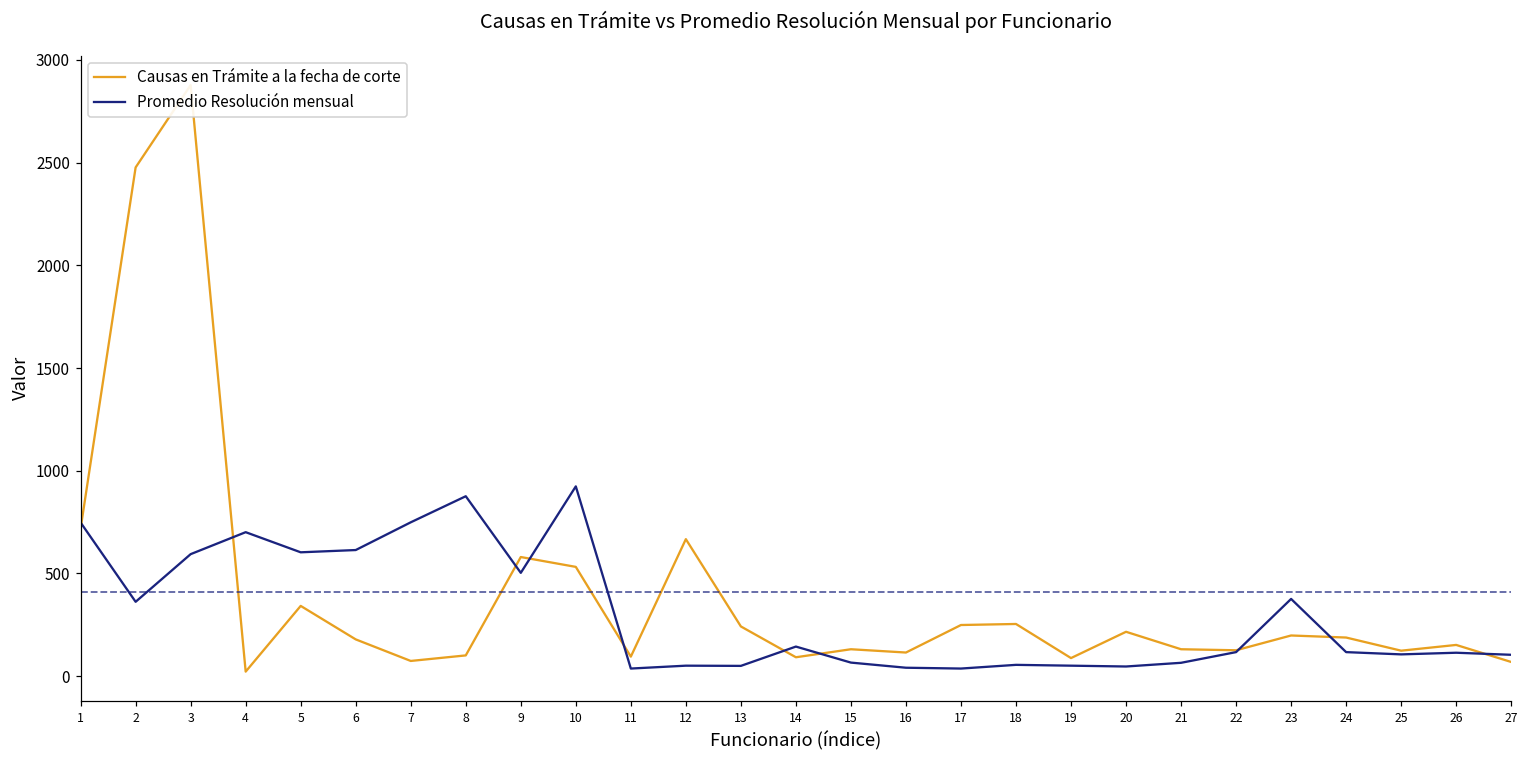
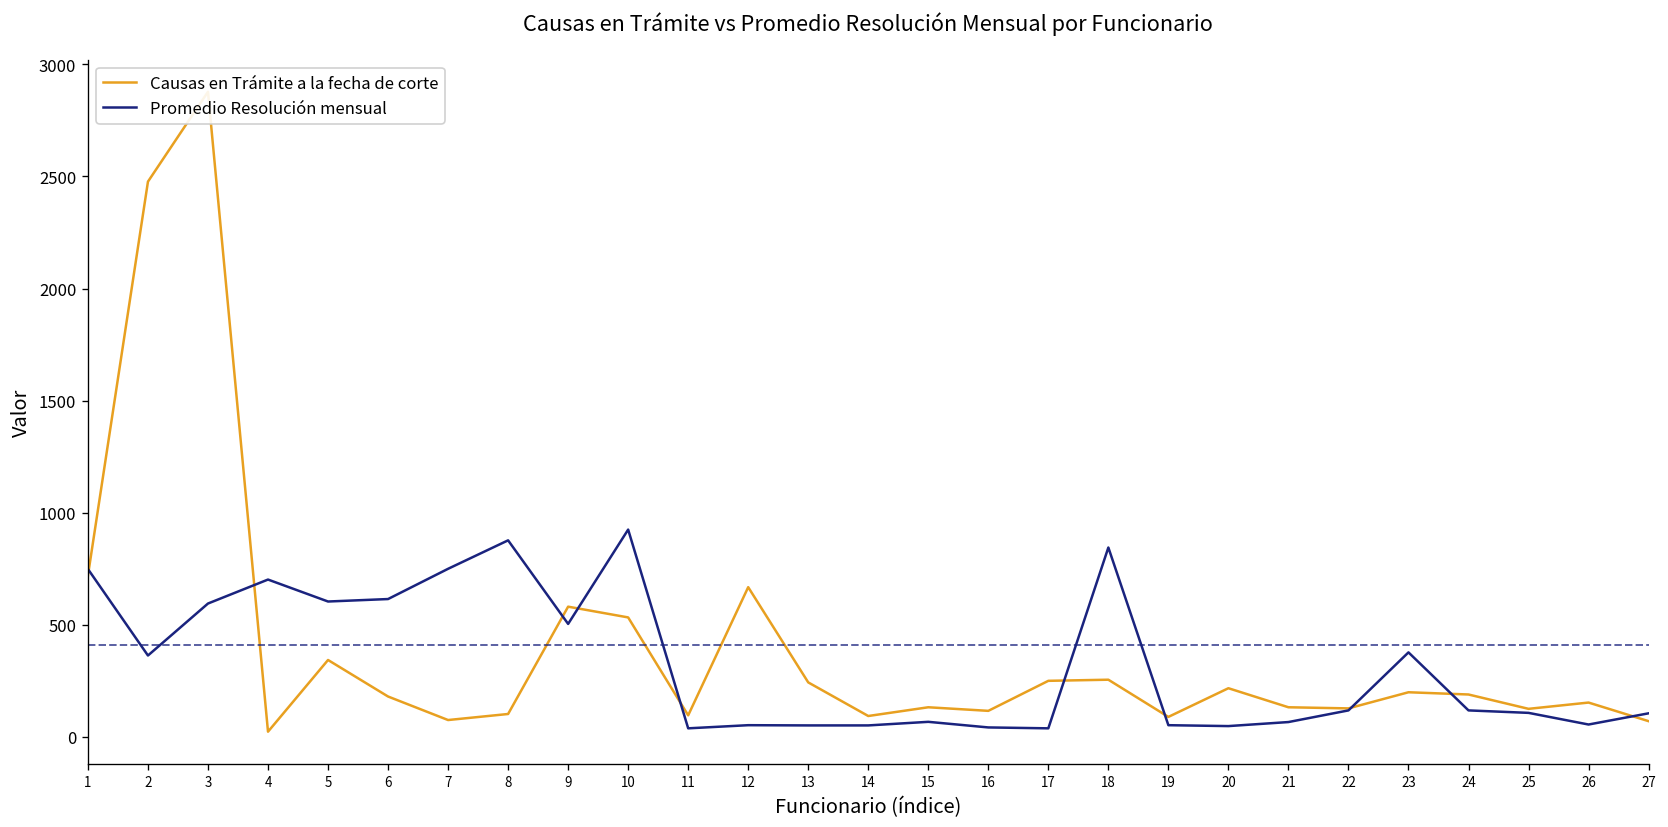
Promedio Resolución mensual, 14: 140 -> 50
Promedio Resolución mensual, 18: 60 -> 840
Promedio Resolución mensual, 26: 110 -> 50
